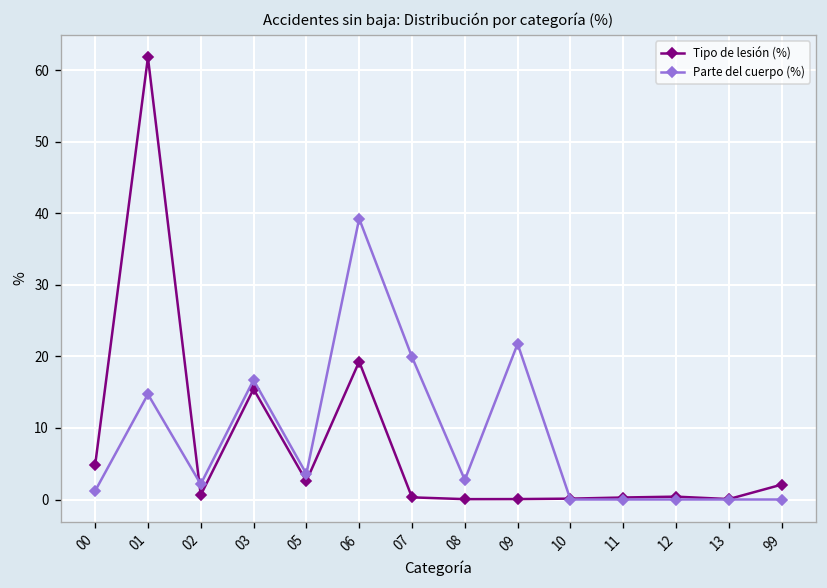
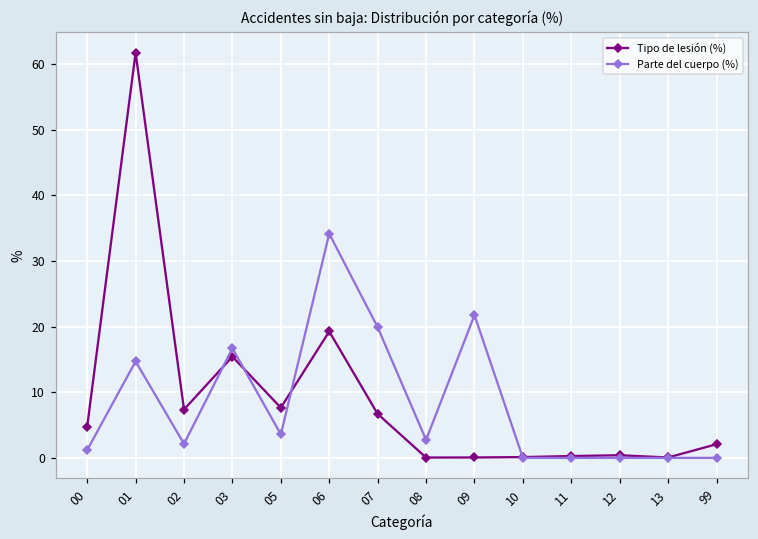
Tipo de lesión (%), 02: 1 -> 7
Tipo de lesión (%), 05: 3 -> 8
Parte del cuerpo (%), 06: 39 -> 34
Tipo de lesión (%), 07: 0 -> 7
